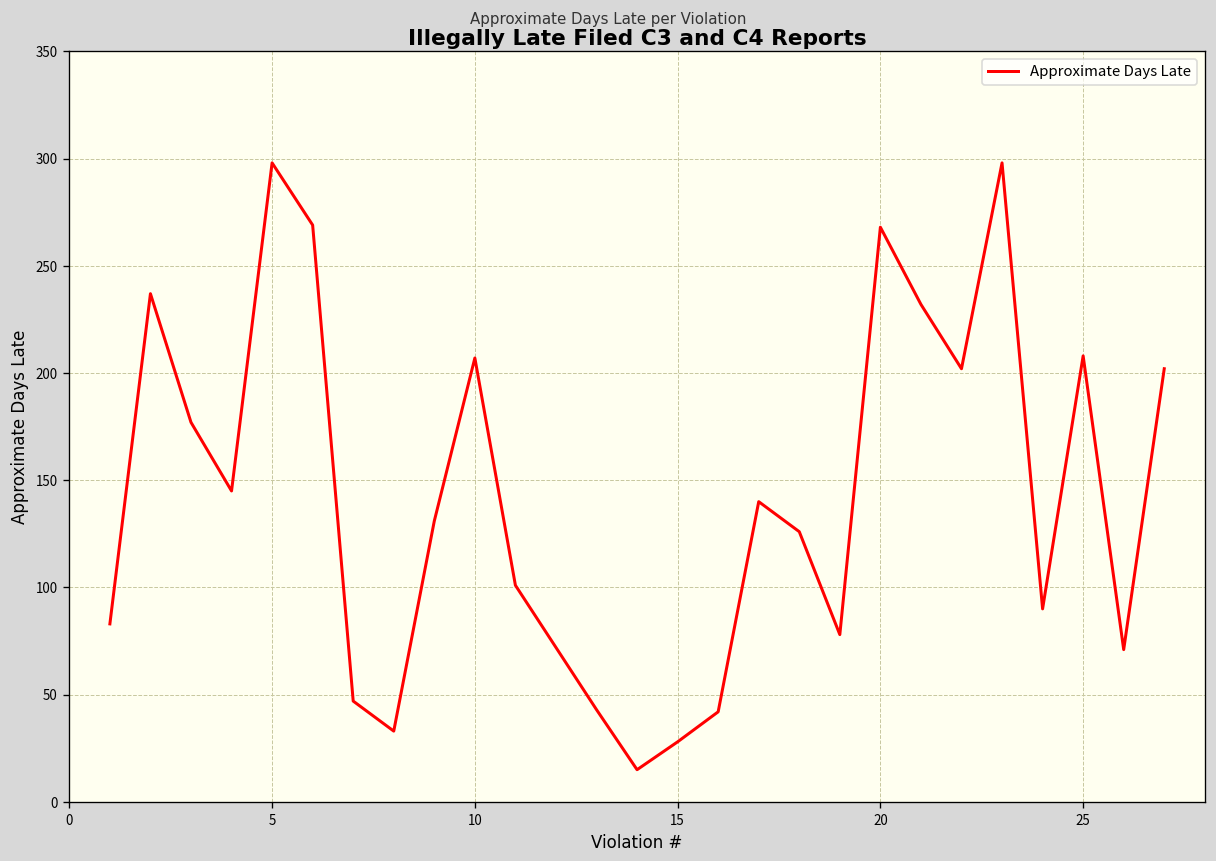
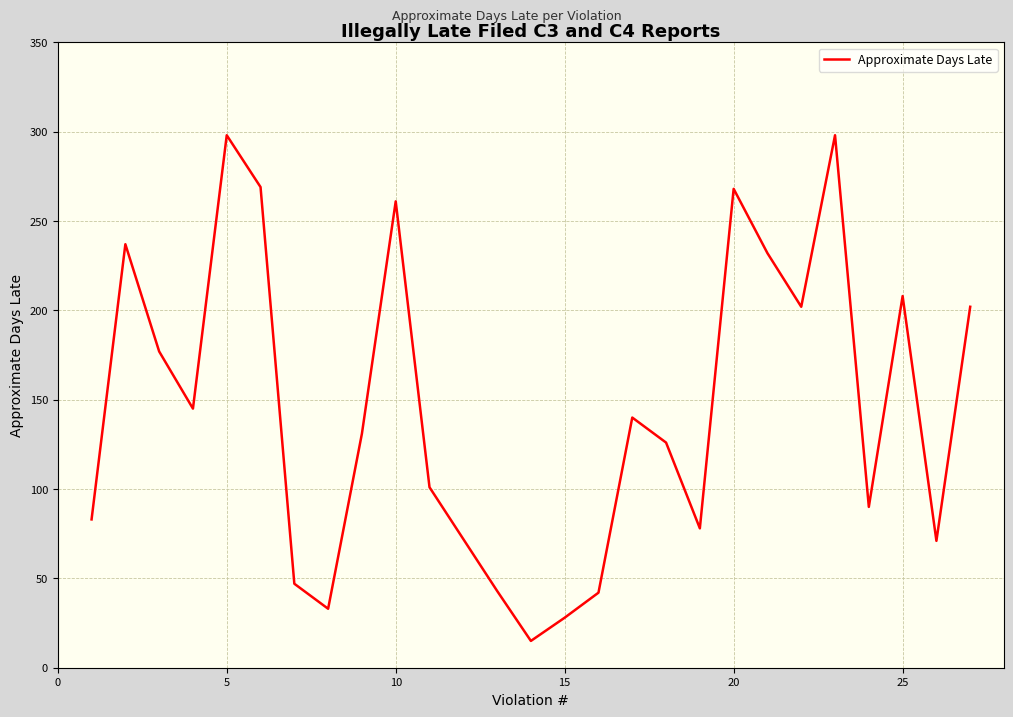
10: 207 -> 261
